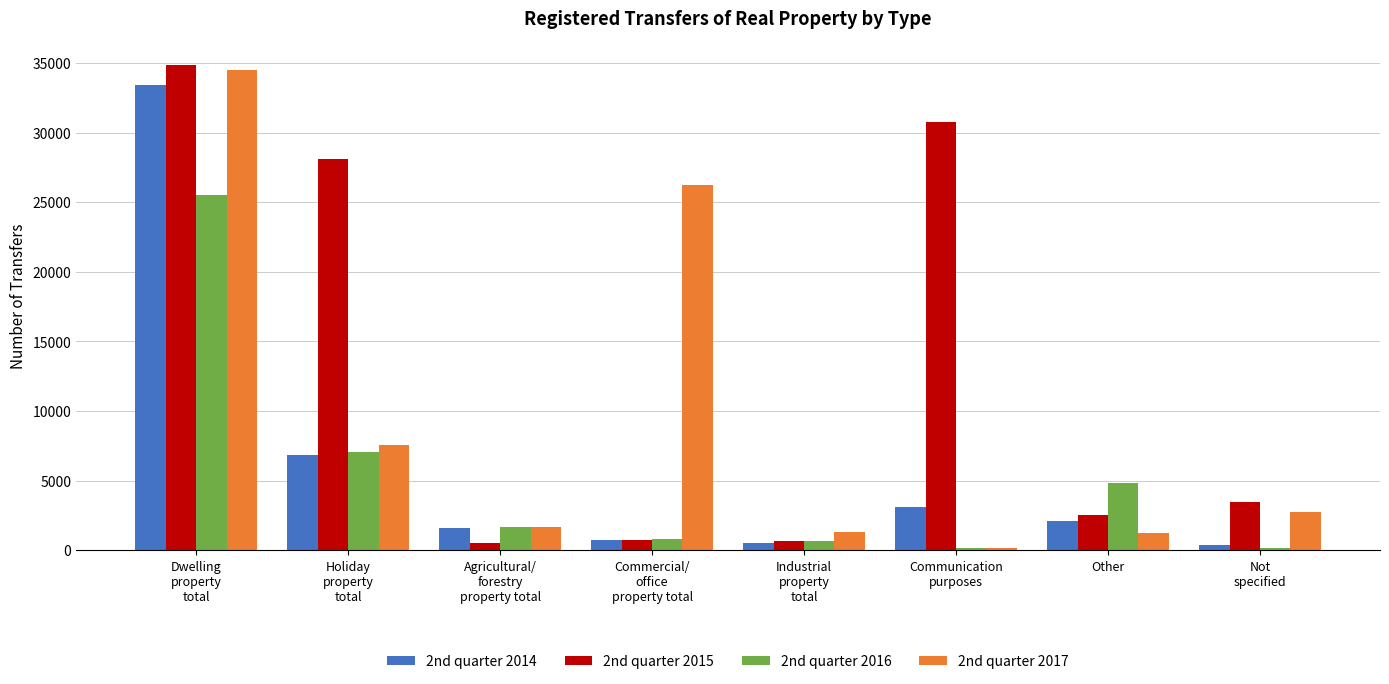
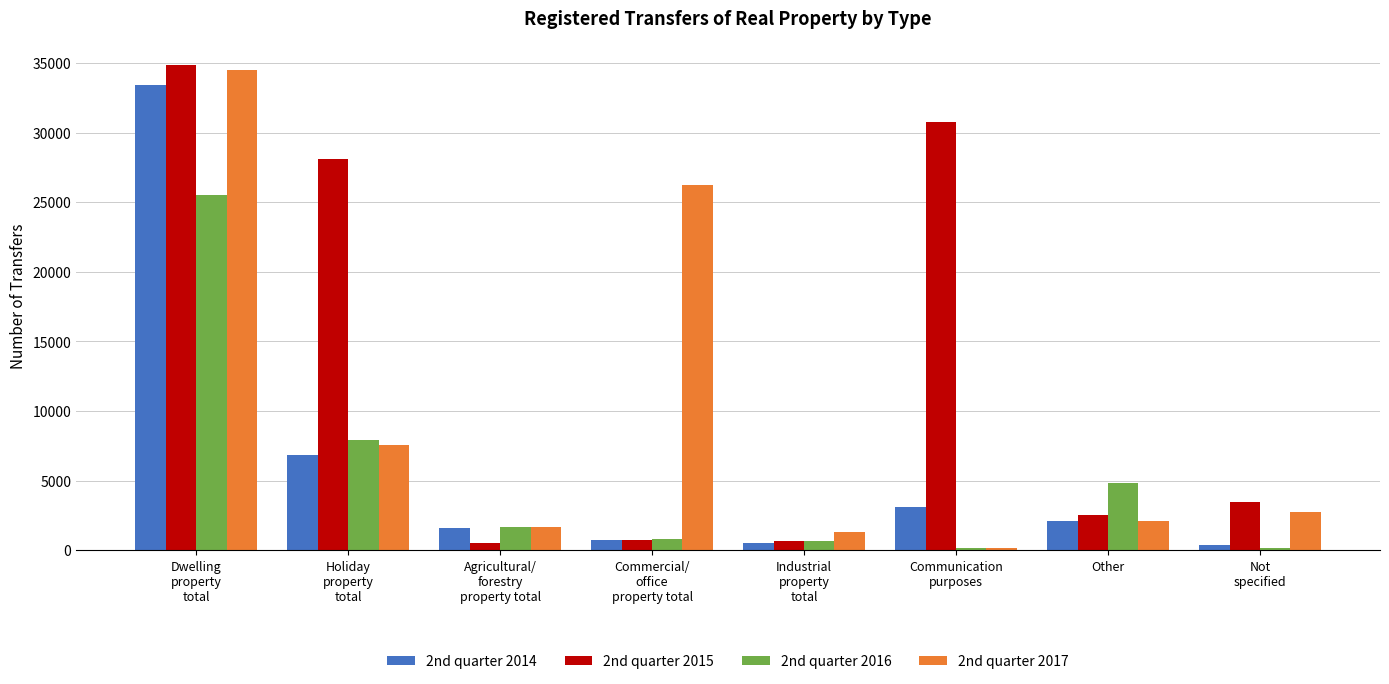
2nd quarter 2016, Holiday property total: 7000 -> 7900
2nd quarter 2017, Other: 1200 -> 2100
